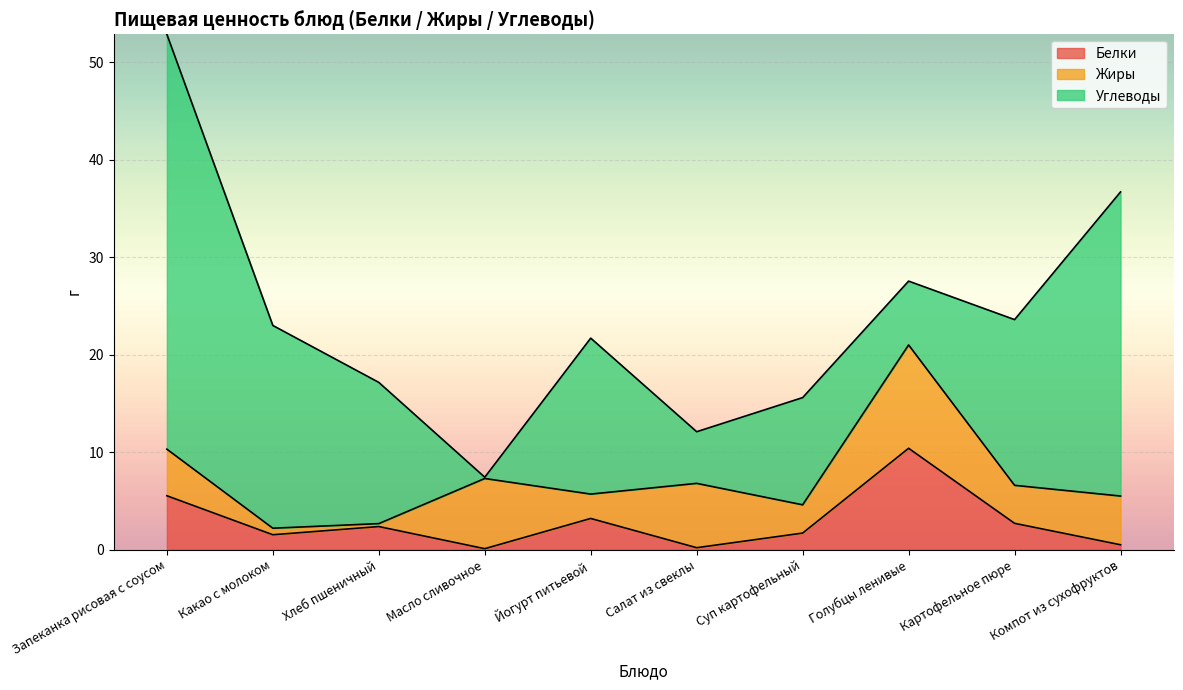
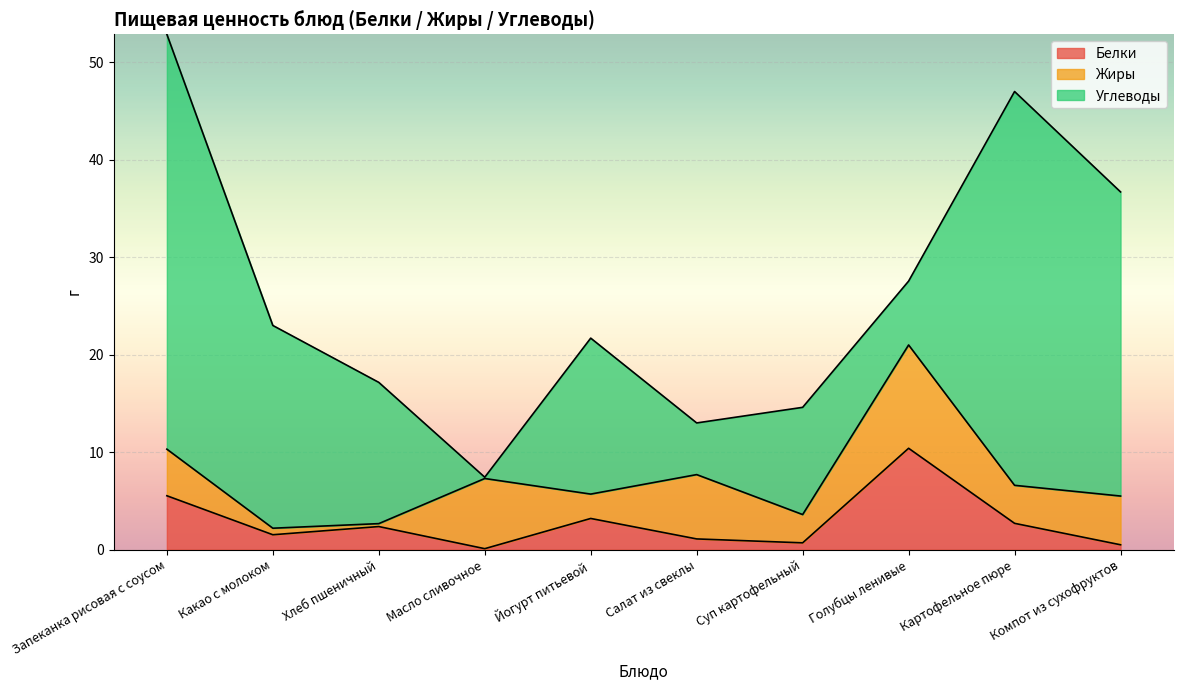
Белки, Салат из свеклы: 0 -> 1
Белки, Суп картофельный: 2 -> 1
Углеводы, Картофельное пюре: 17 -> 40
